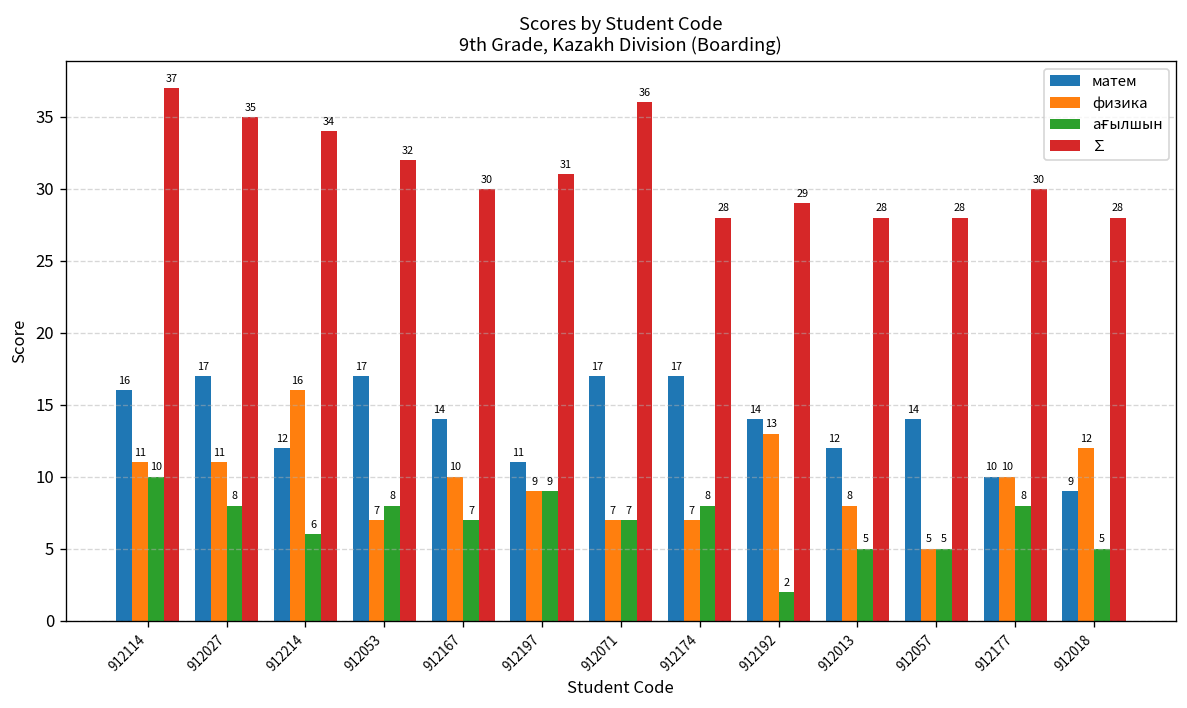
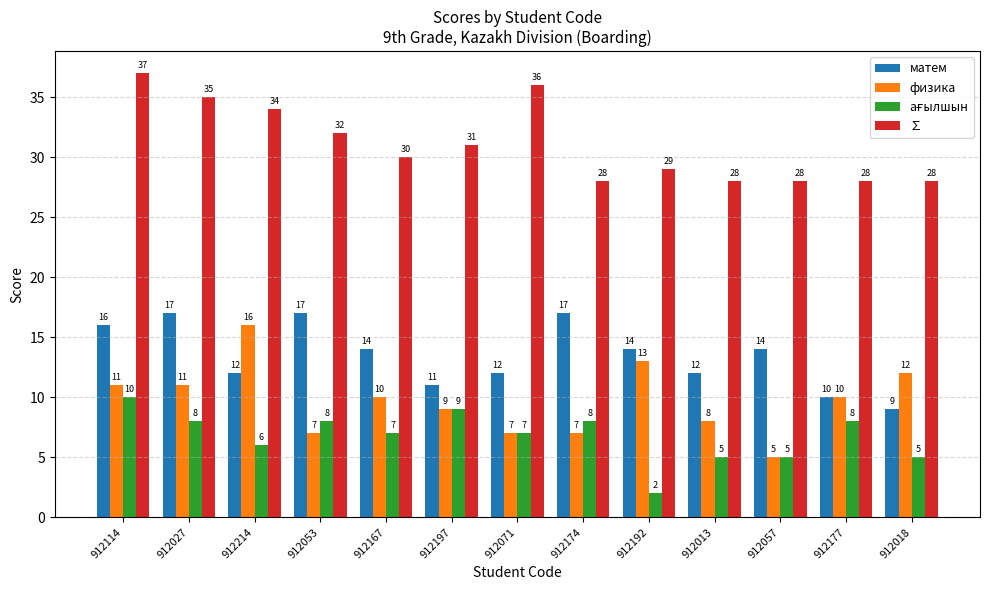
матем, 912071: 17 -> 12
∑, 912177: 30 -> 28
